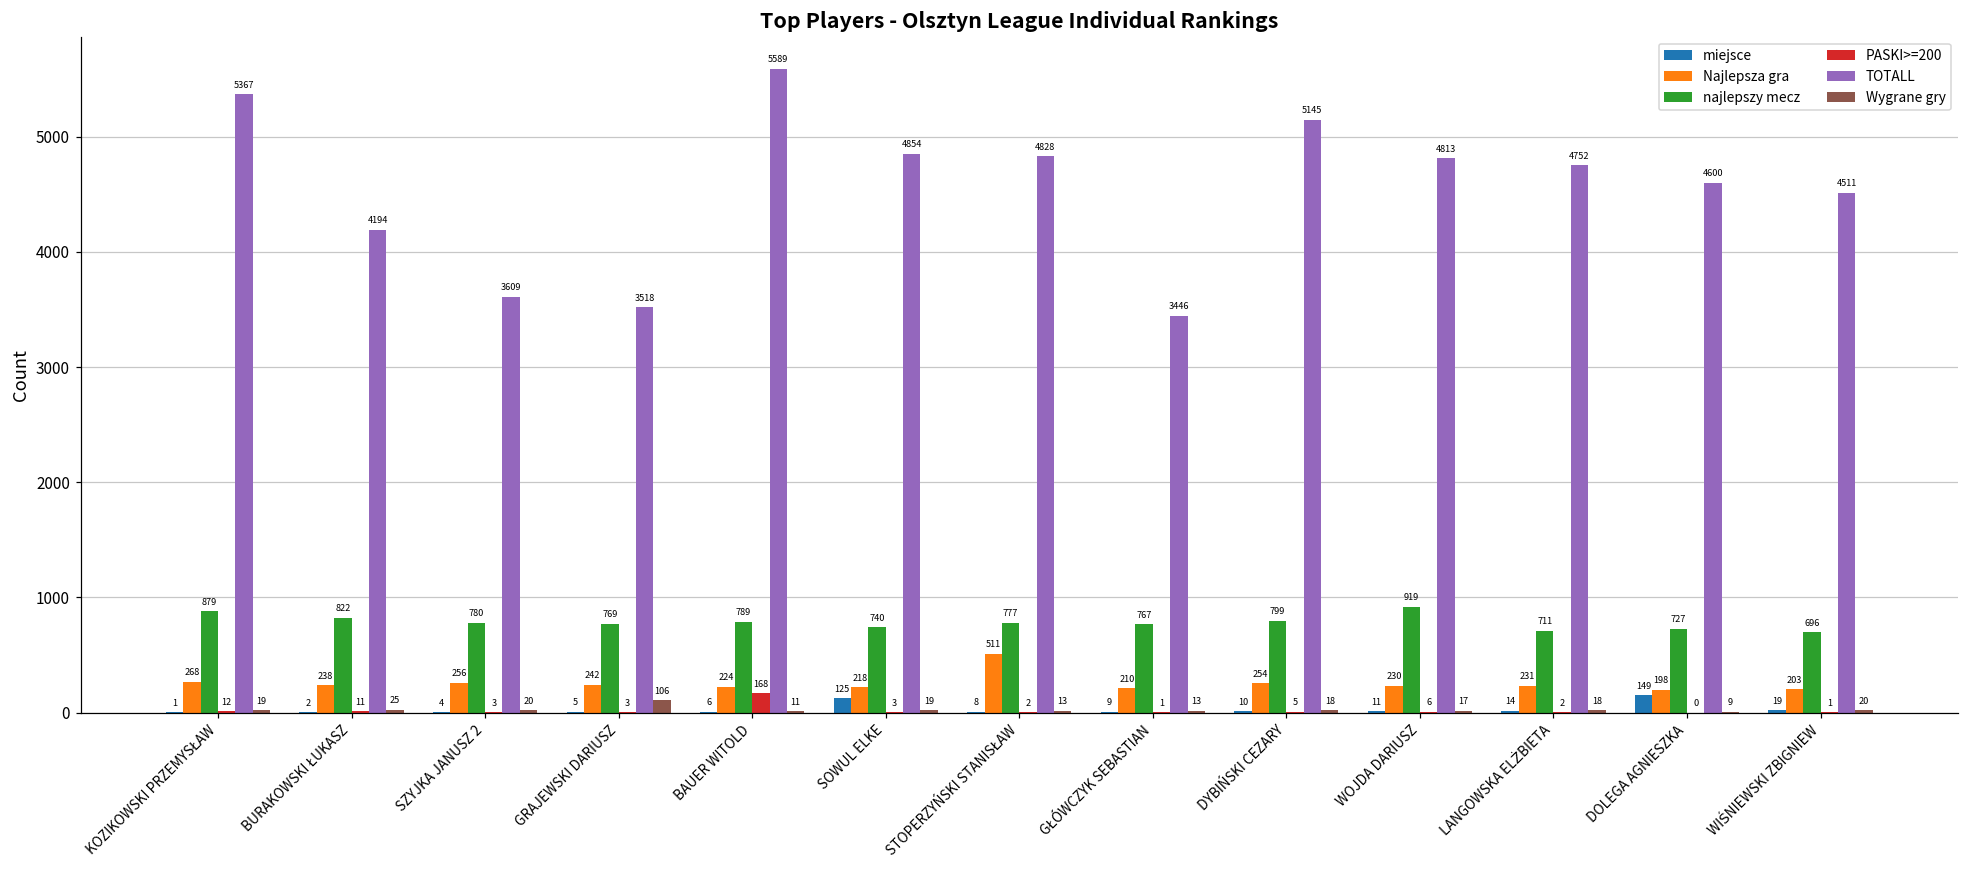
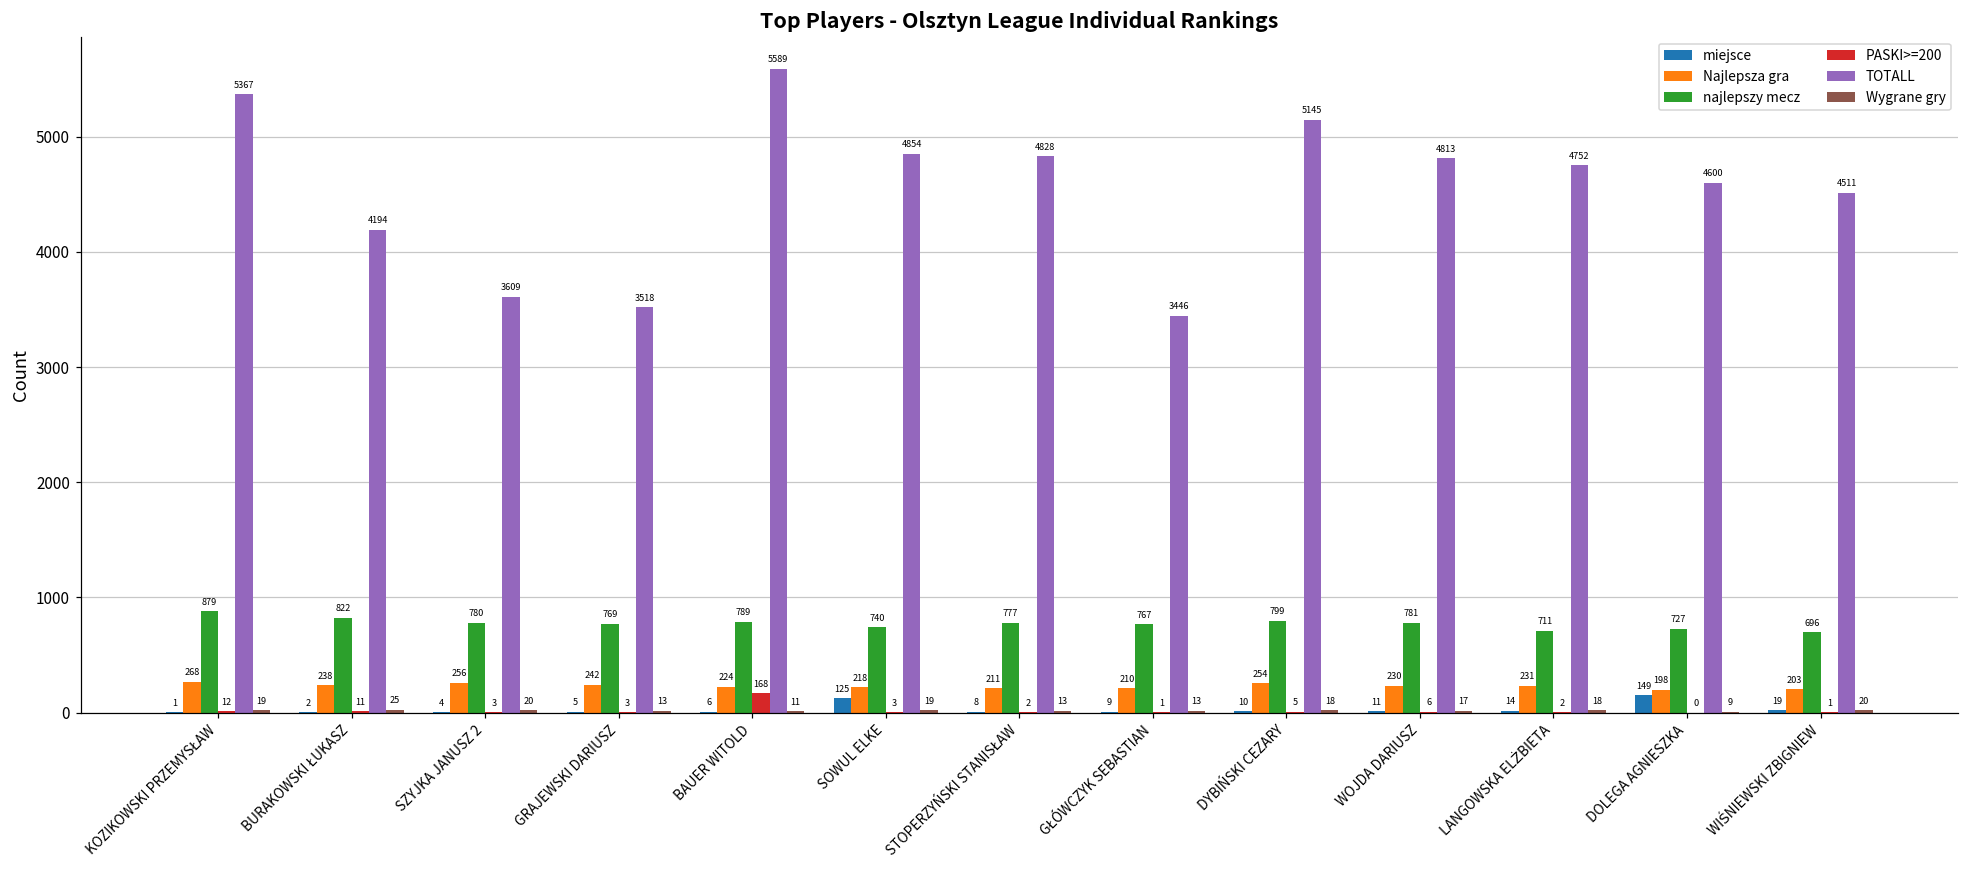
Wygrane gry, GRAJEWSKI DARIUSZ: 106 -> 13
Najlepsza gra, STOPERZYŃSKI STANISŁAW: 511 -> 211
najlepszy mecz, WOJDA DARIUSZ: 919 -> 781
